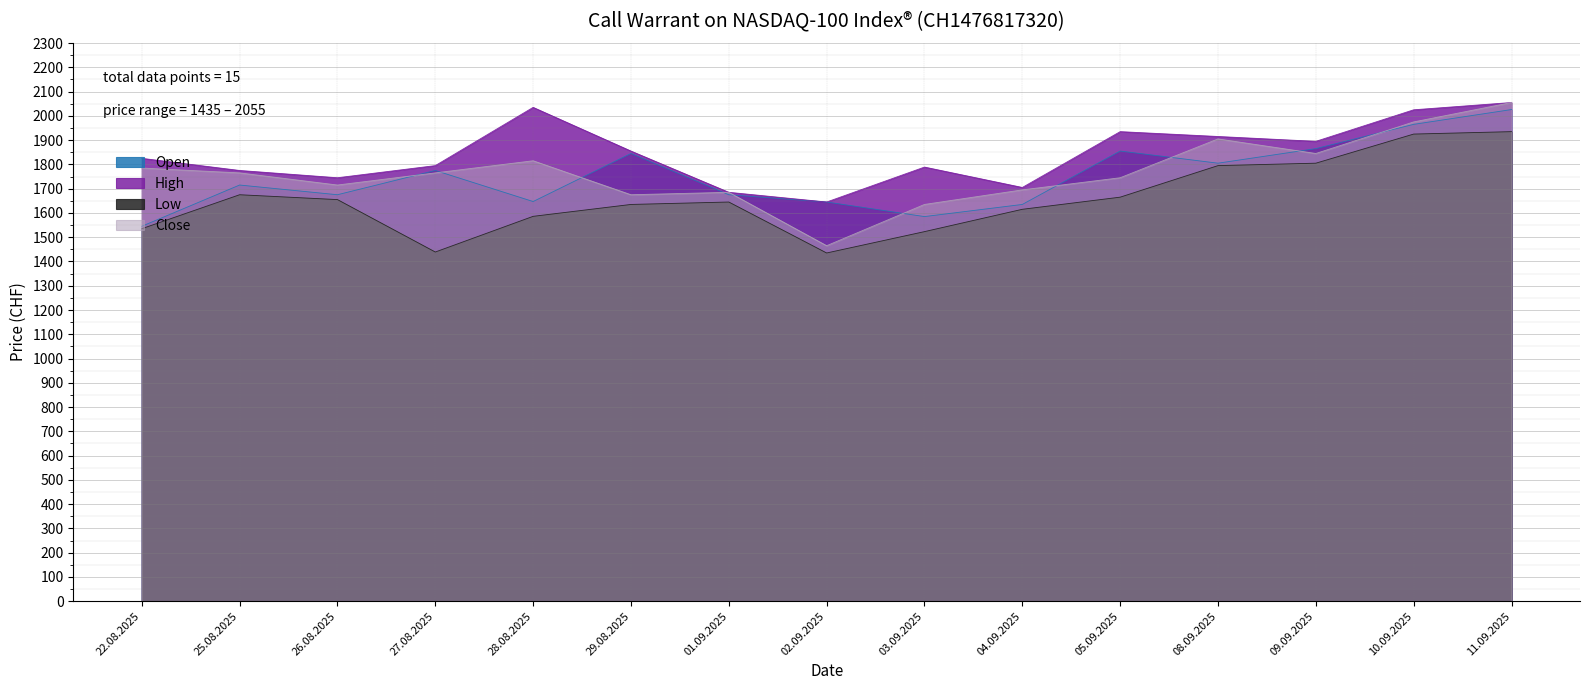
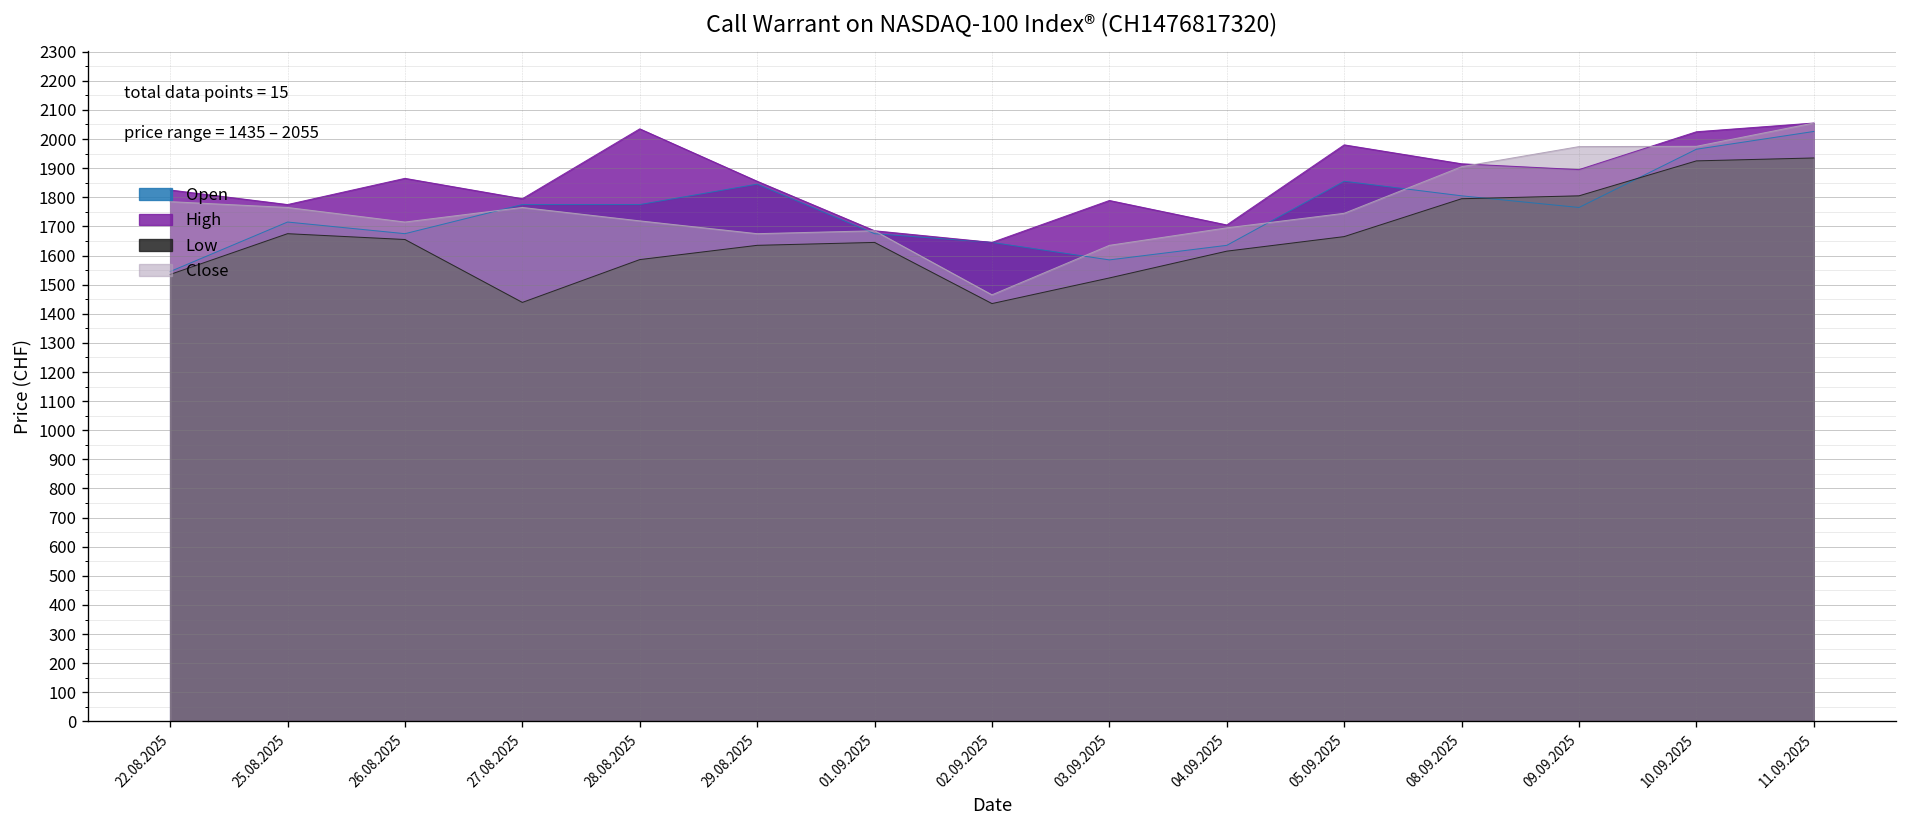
High, 26.08.2025: 1750 -> 1870
Open, 28.08.2025: 1650 -> 1780
Close, 28.08.2025: 1820 -> 1720
High, 05.09.2025: 1940 -> 1980
Open, 09.09.2025: 1870 -> 1770
Close, 09.09.2025: 1850 -> 1970
